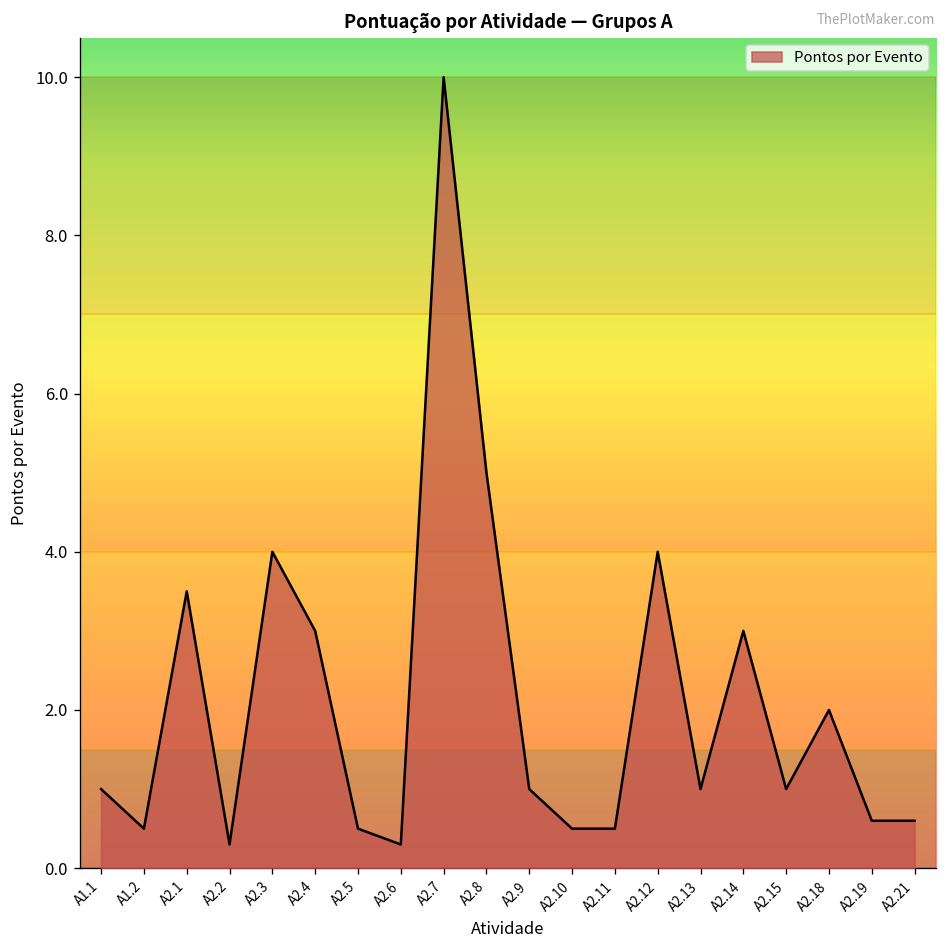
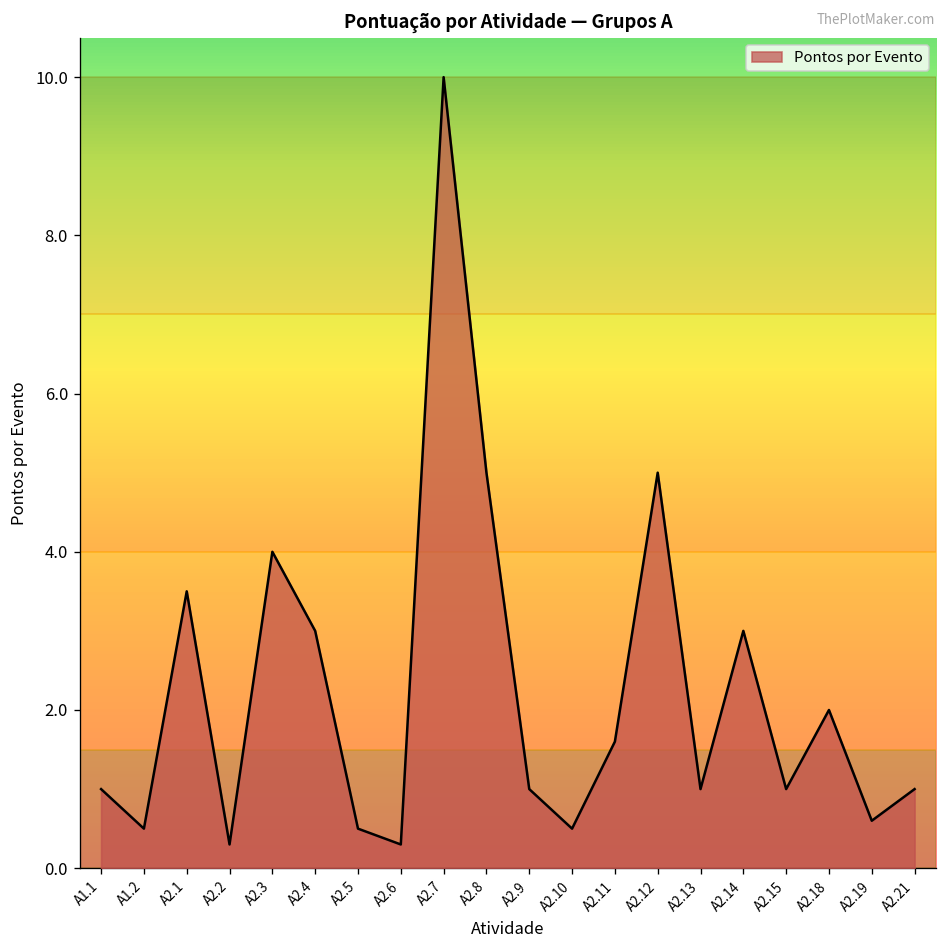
A2.11: 0.5 -> 1.6
A2.12: 4 -> 5
A2.21: 0.6 -> 1.0
